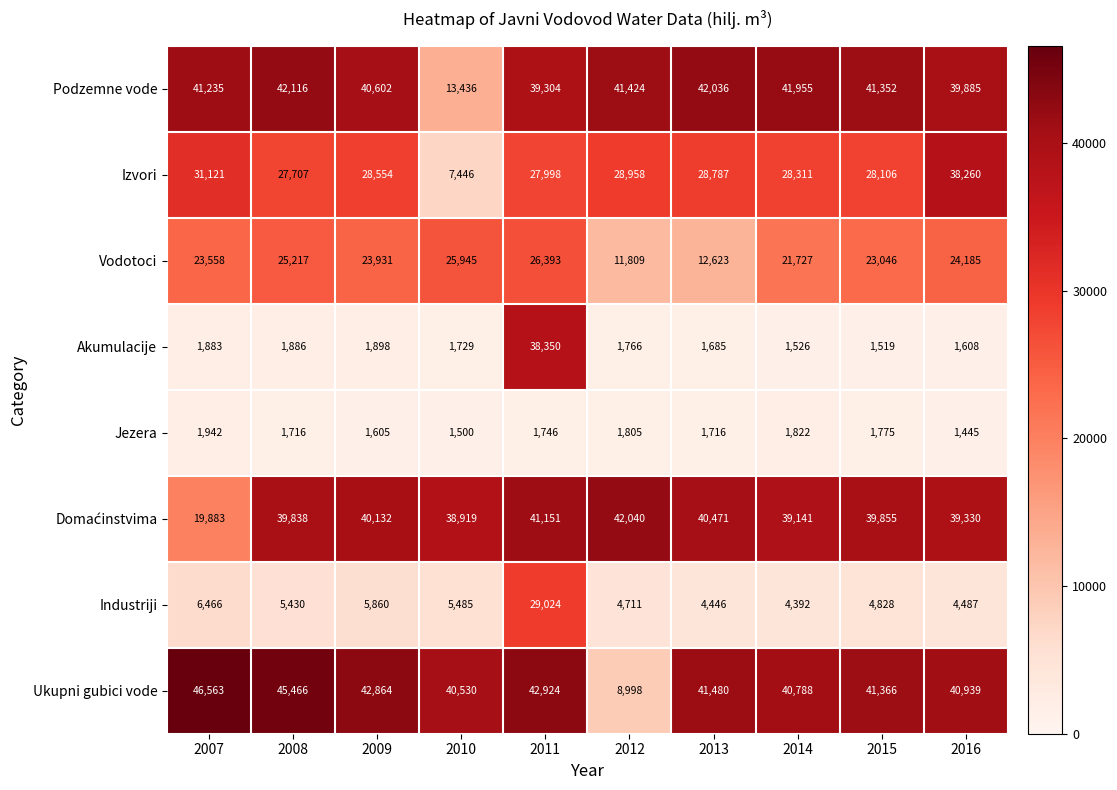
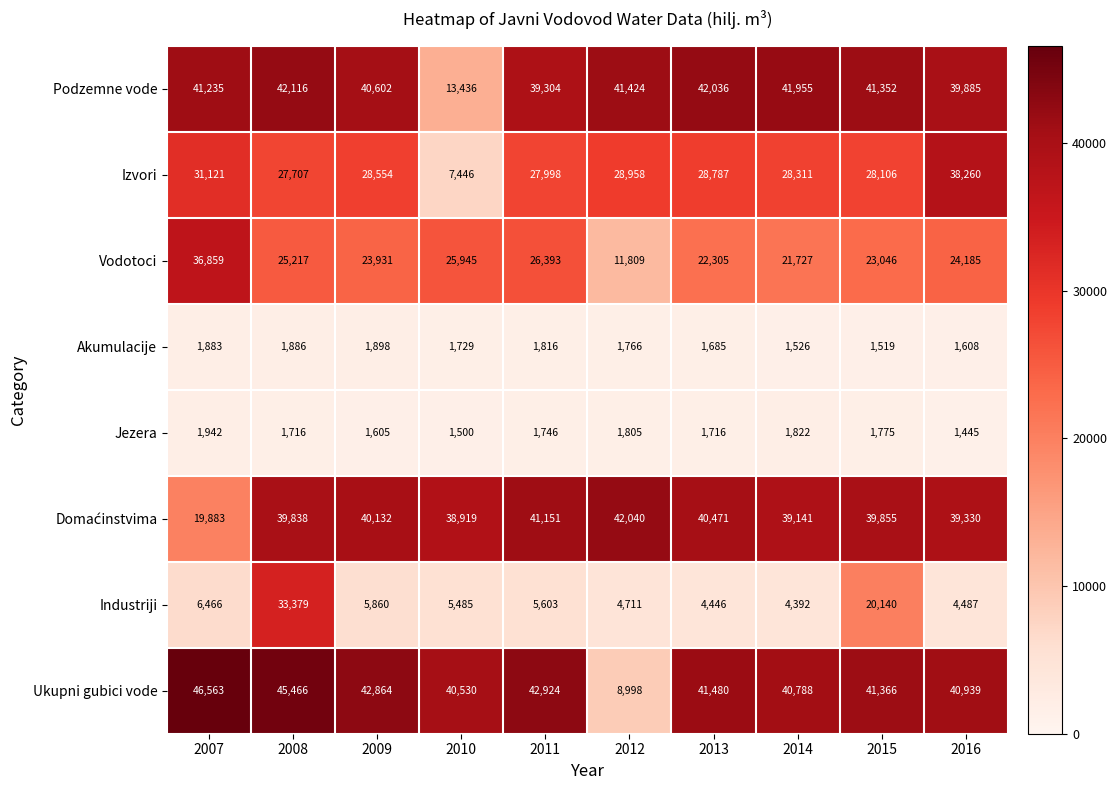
Vodotoci, 2007: 23,558 -> 36,859
Vodotoci, 2013: 12,623 -> 22,305
Akumulacije, 2011: 38,350 -> 1,816
Industriji, 2008: 5,430 -> 33,379
Industriji, 2011: 29,024 -> 5,603
Industriji, 2015: 4,828 -> 20,140
